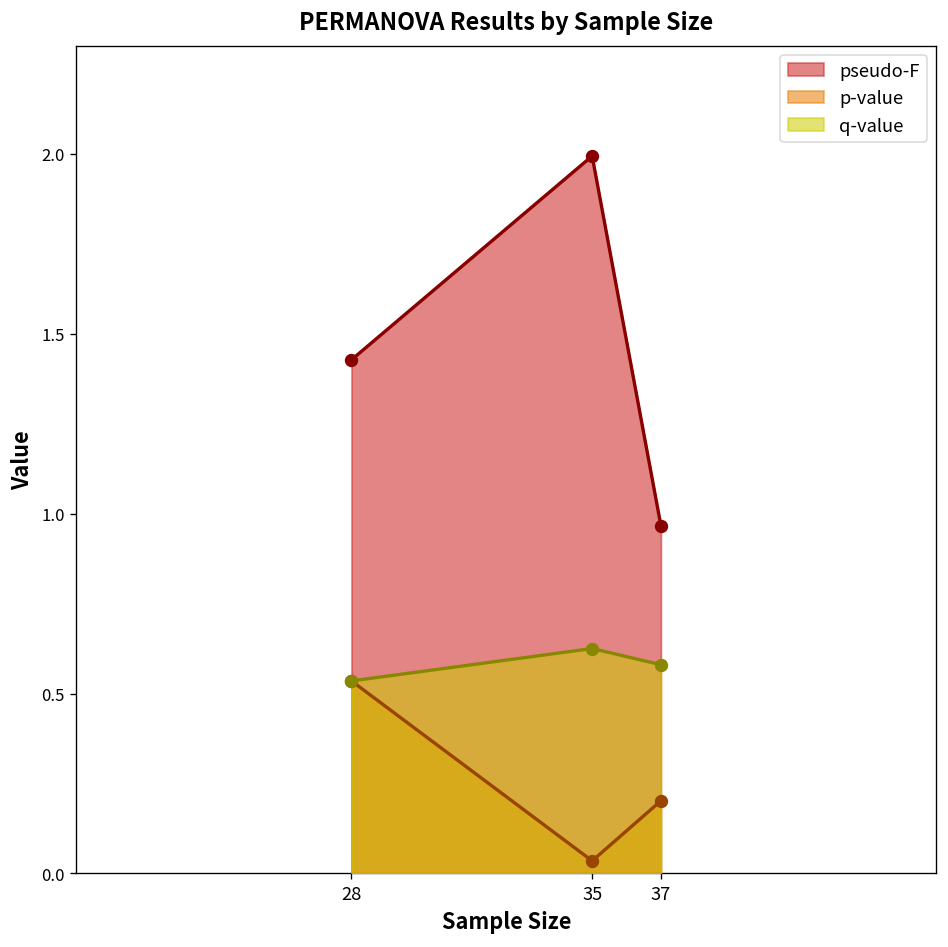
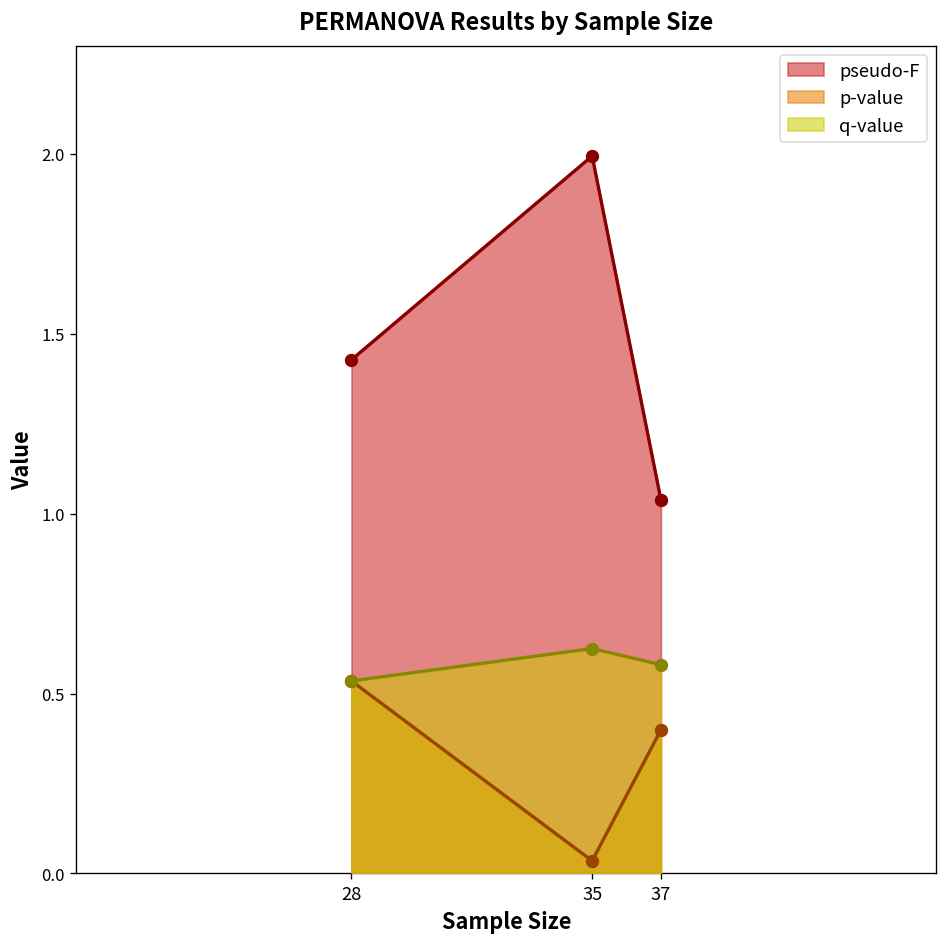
pseudo-F, 37: 0.97 -> 1.04
p-value, 37: 0.20 -> 0.40
